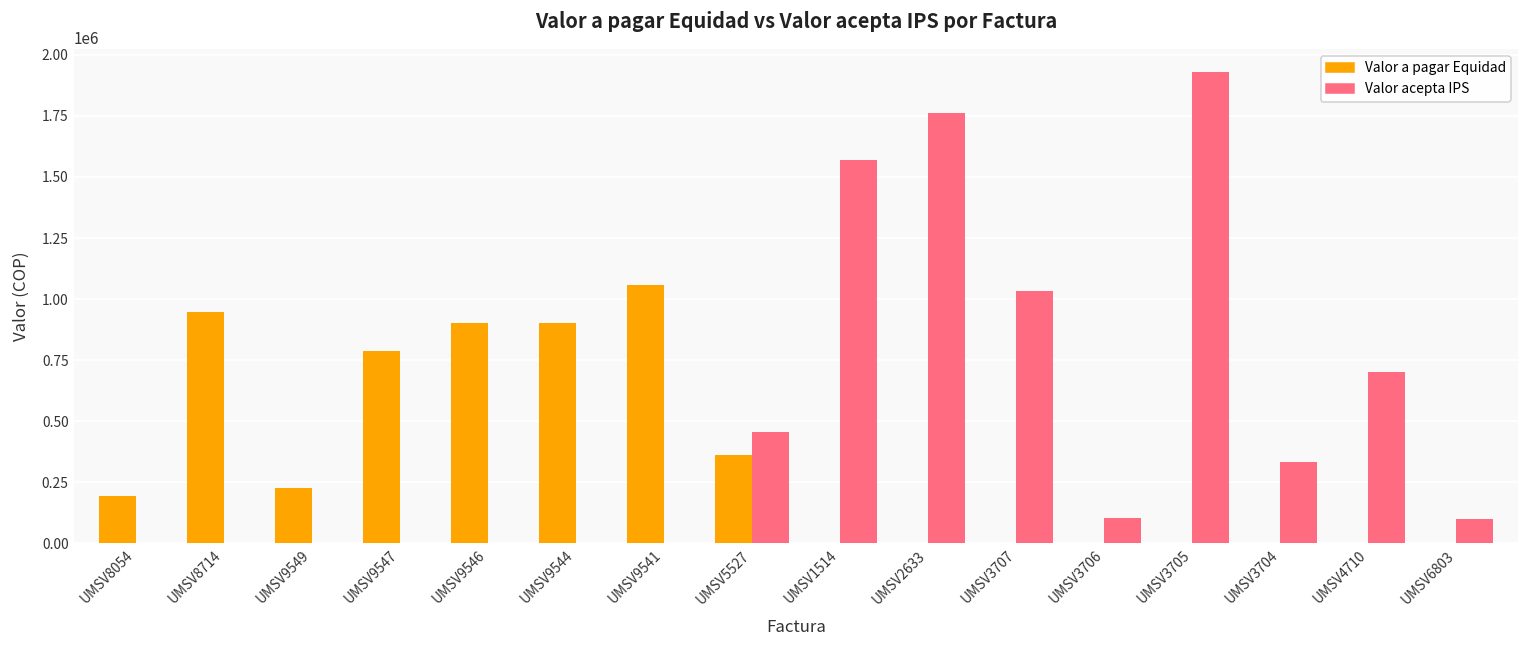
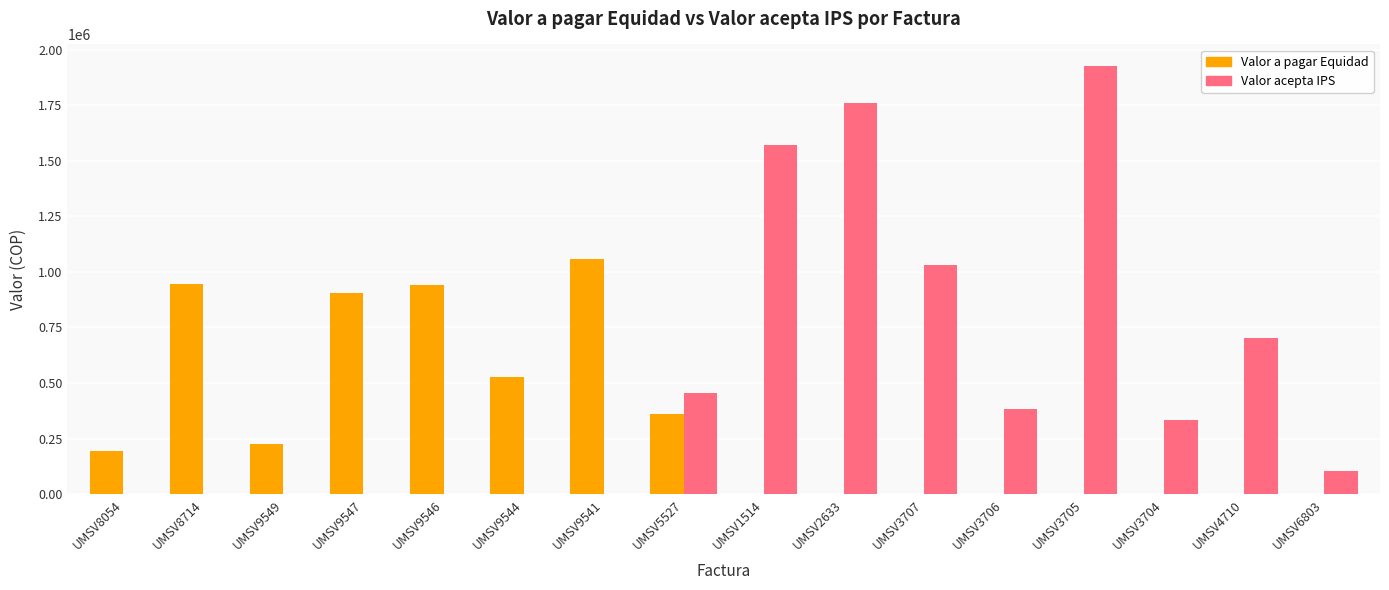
Valor a pagar Equidad, UMSV9547: 790000 -> 900000
Valor a pagar Equidad, UMSV9546: 900000 -> 940000
Valor a pagar Equidad, UMSV9544: 900000 -> 530000
Valor acepta IPS, UMSV3706: 100000 -> 380000
